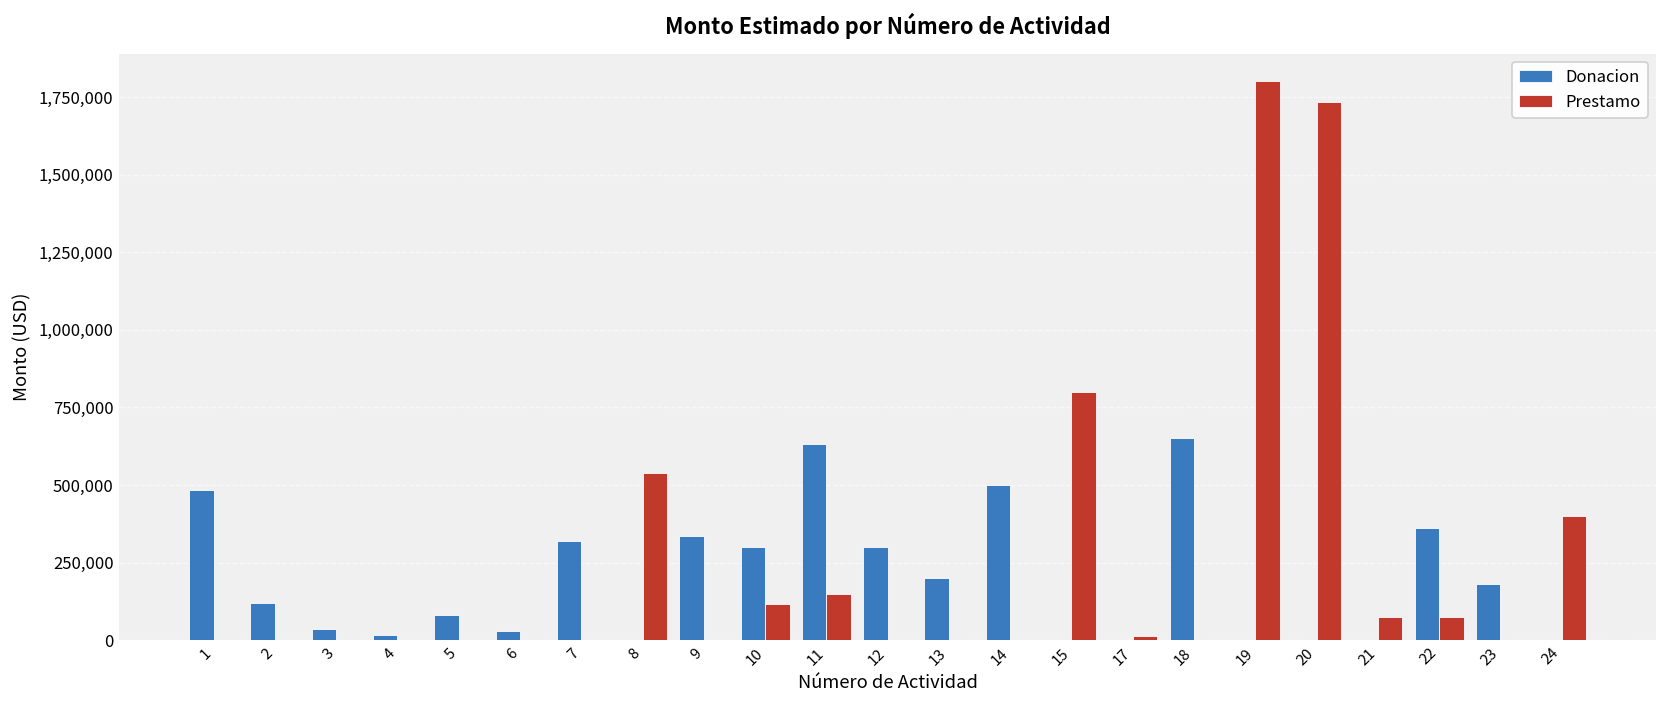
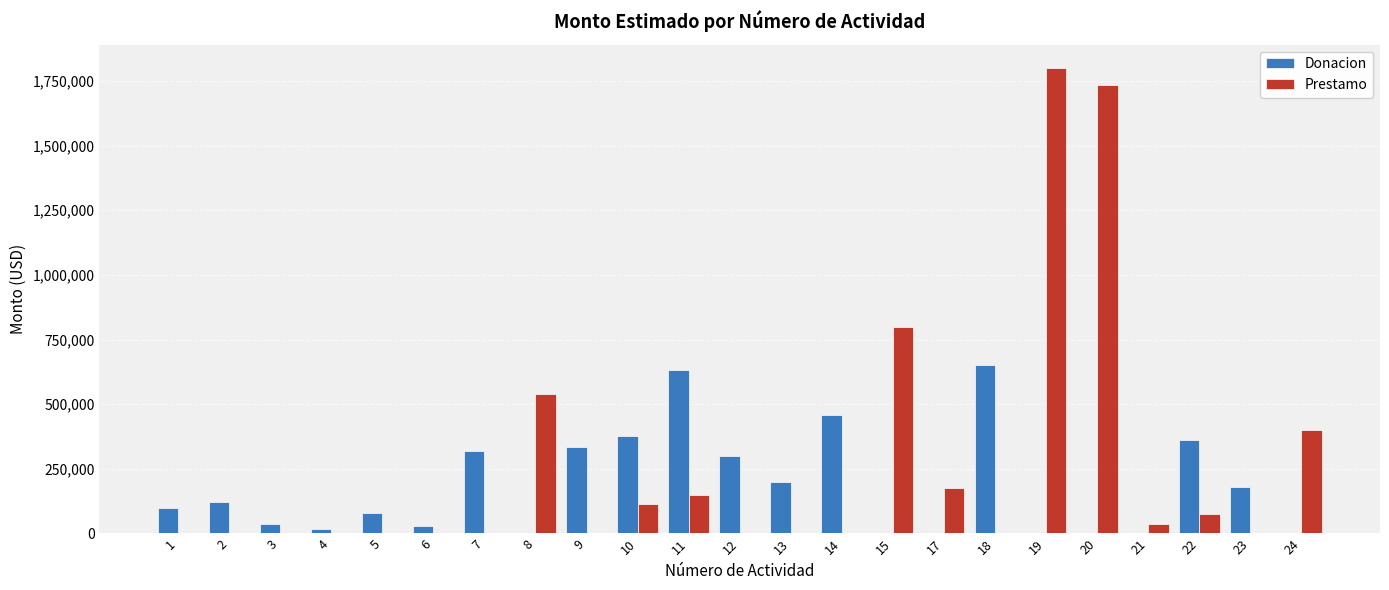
Donacion, 1: 480,000 -> 100,000
Donacion, 10: 300,000 -> 380,000
Donacion, 14: 500,000 -> 460,000
Prestamo, 17: 20,000 -> 170,000
Prestamo, 21: 80,000 -> 40,000
